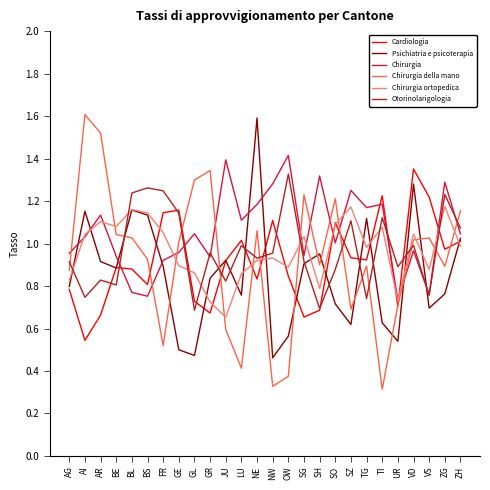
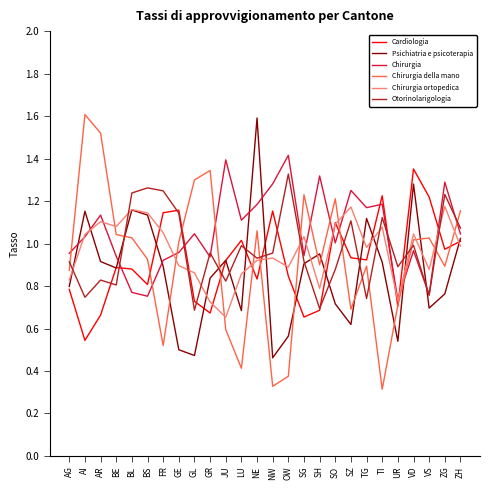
Psichiatria e psicoterapia, LU: 0.76 -> 0.68
Cardiologia, NW: 1.11 -> 1.15
Psichiatria e psicoterapia, TI: 0.63 -> 0.91
